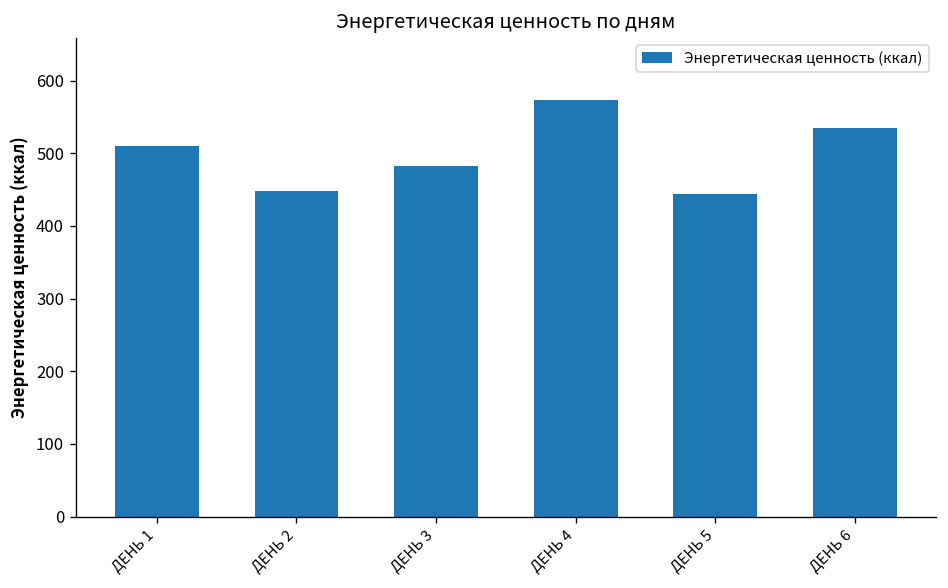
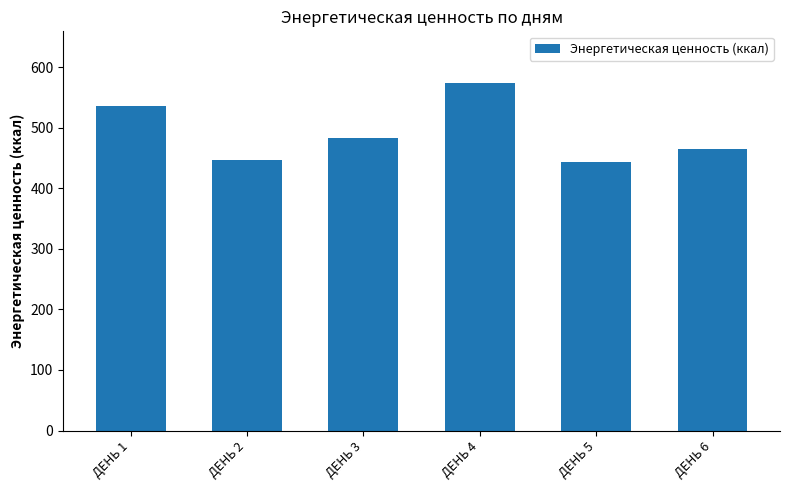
ДЕНЬ 1: 510 -> 540
ДЕНЬ 6: 530 -> 460
